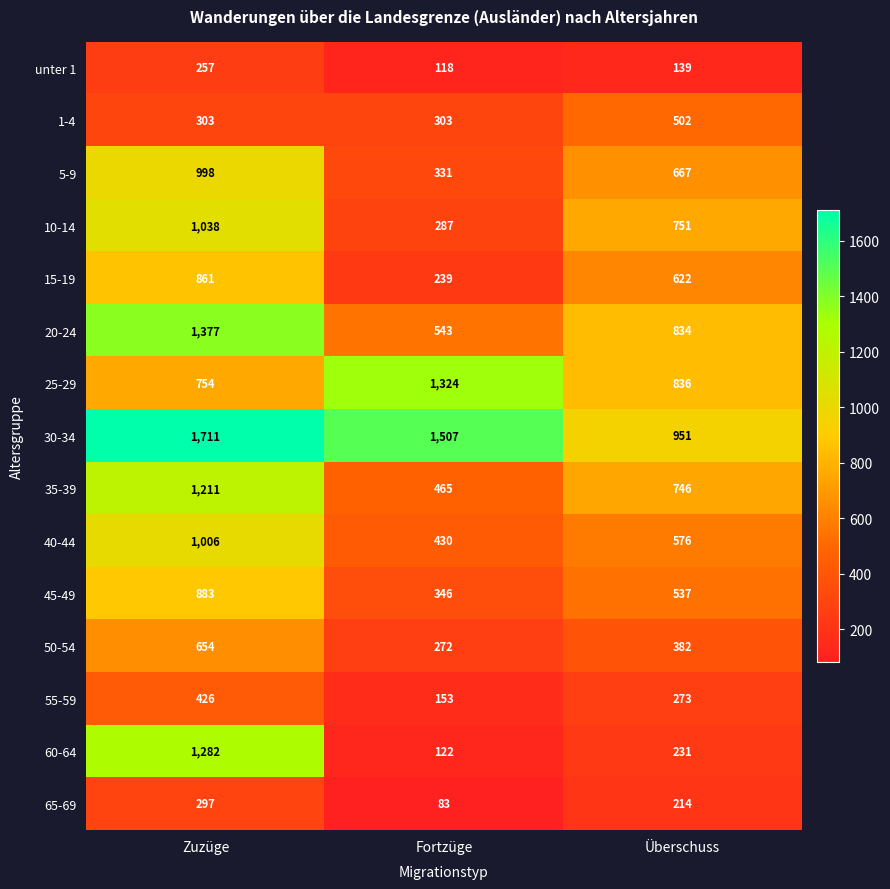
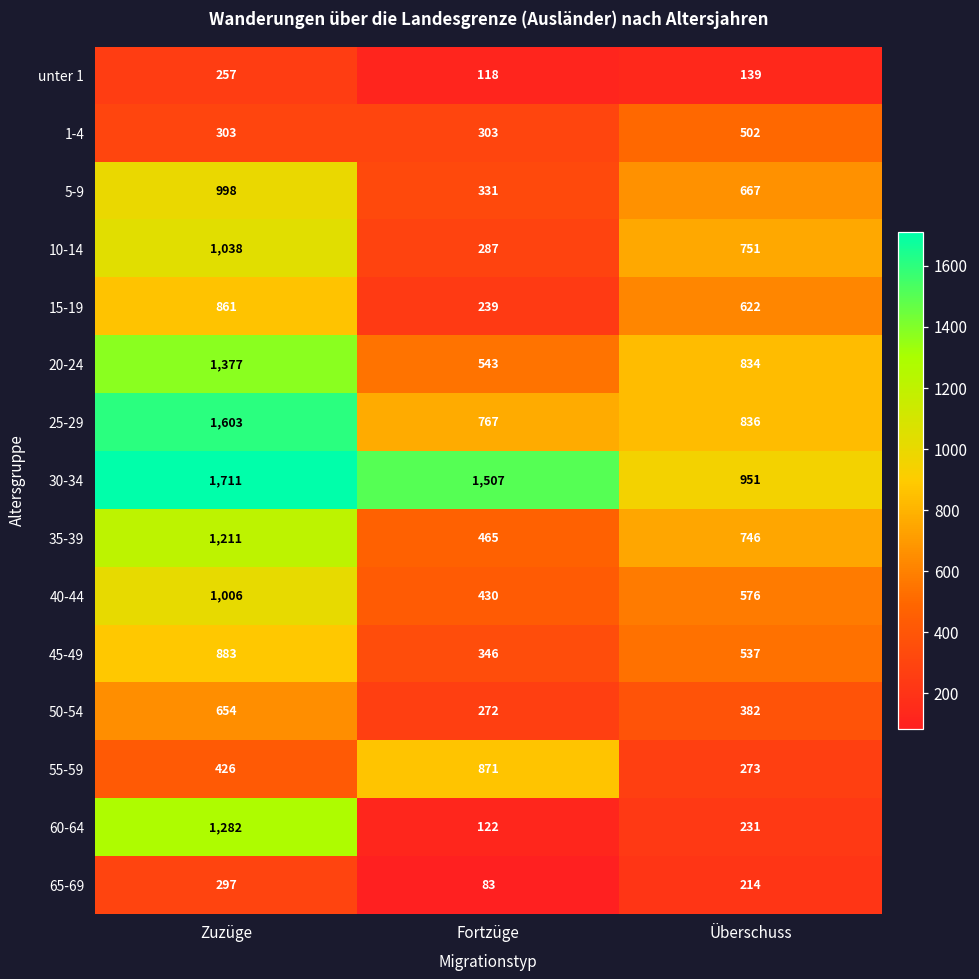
25-29, Zuzüge: 754 -> 1,603
25-29, Fortzüge: 1,324 -> 767
55-59, Fortzüge: 153 -> 871
